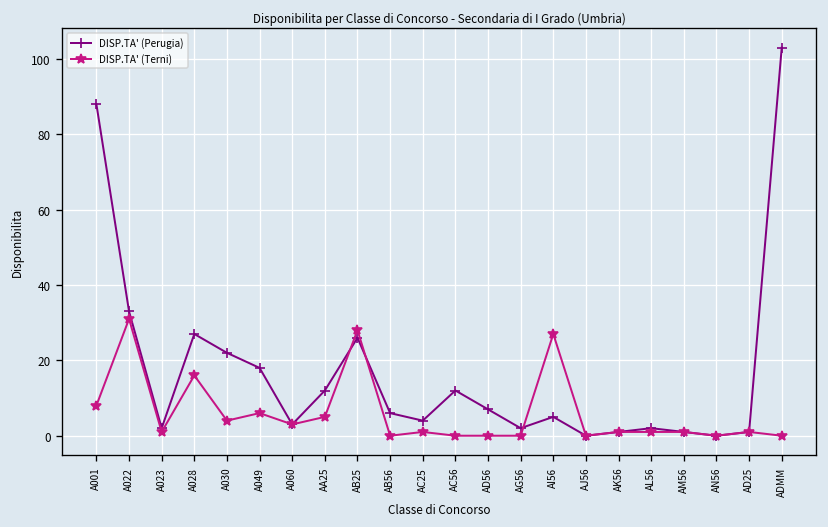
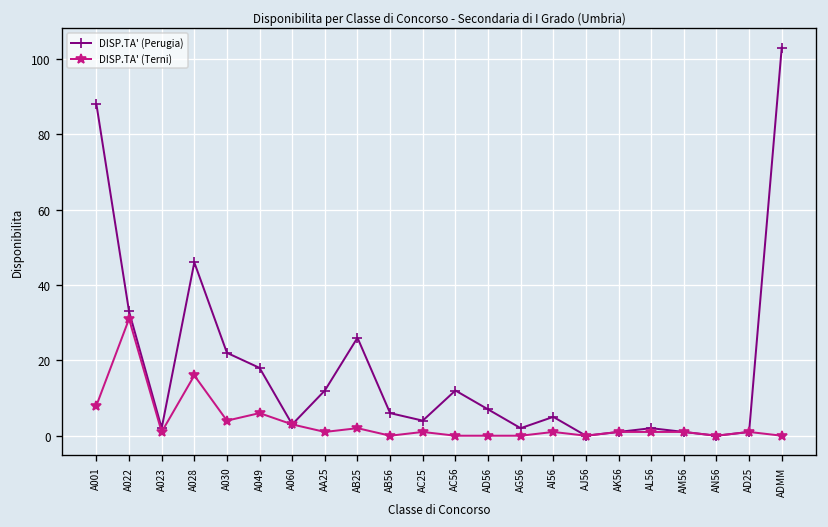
DISP.TA' (Perugia), A028: 27 -> 46
DISP.TA' (Terni), AA25: 5 -> 1
DISP.TA' (Terni), AB25: 28 -> 2
DISP.TA' (Terni), AI56: 27 -> 1
